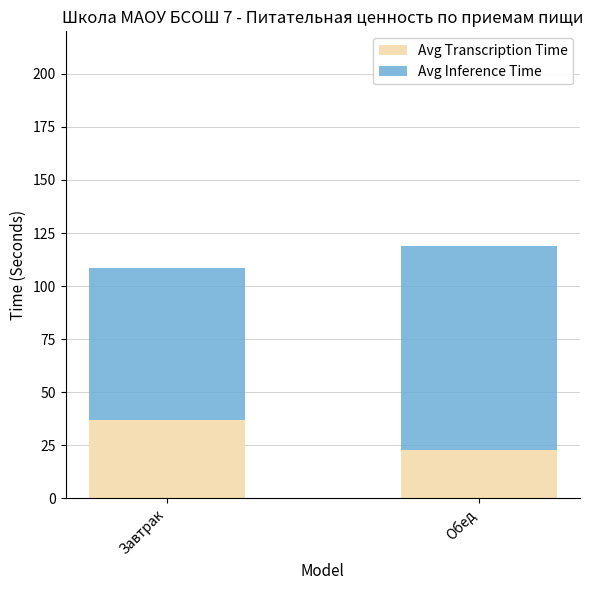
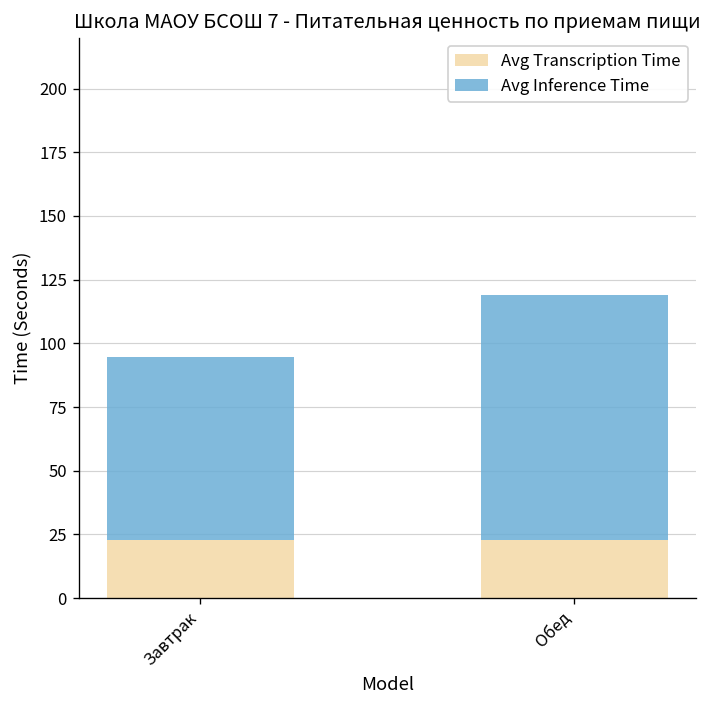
Avg Transcription Time, Завтрак: 37 -> 23
